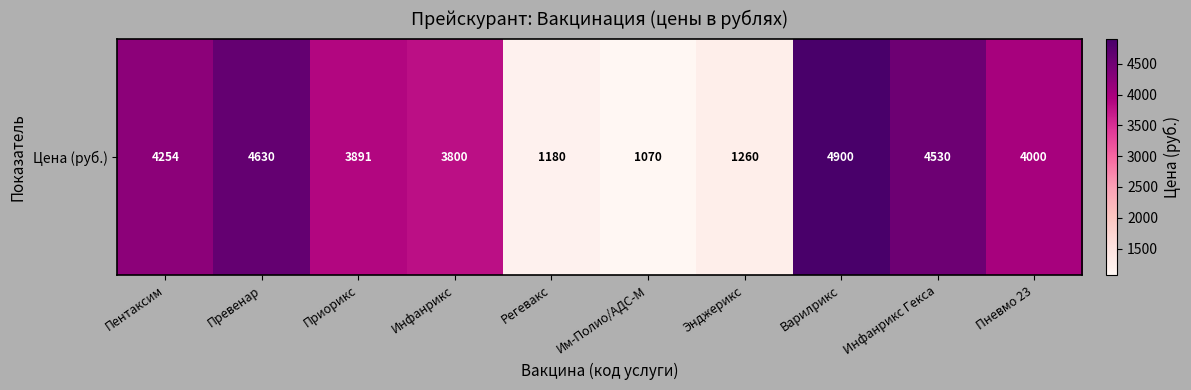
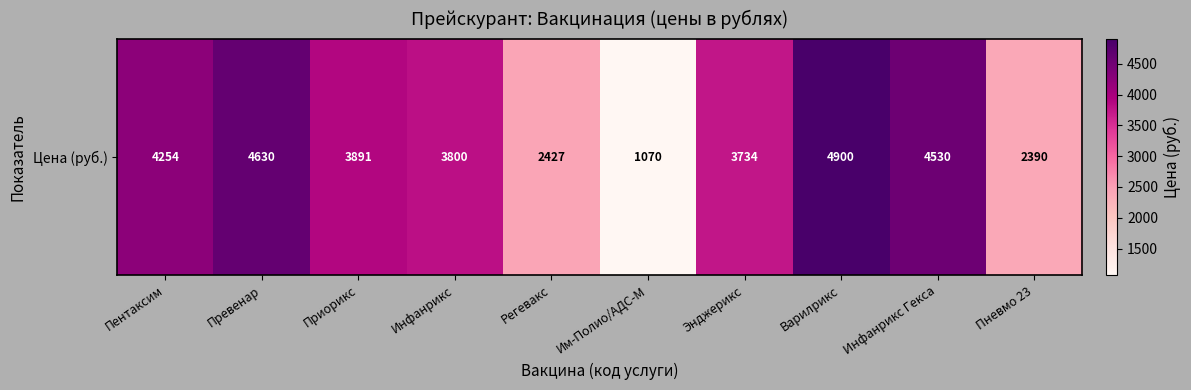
Цена (руб.), Регевакс: 1180 -> 2427
Цена (руб.), Энджерикс: 1260 -> 3734
Цена (руб.), Пневмо 23: 4000 -> 2390
